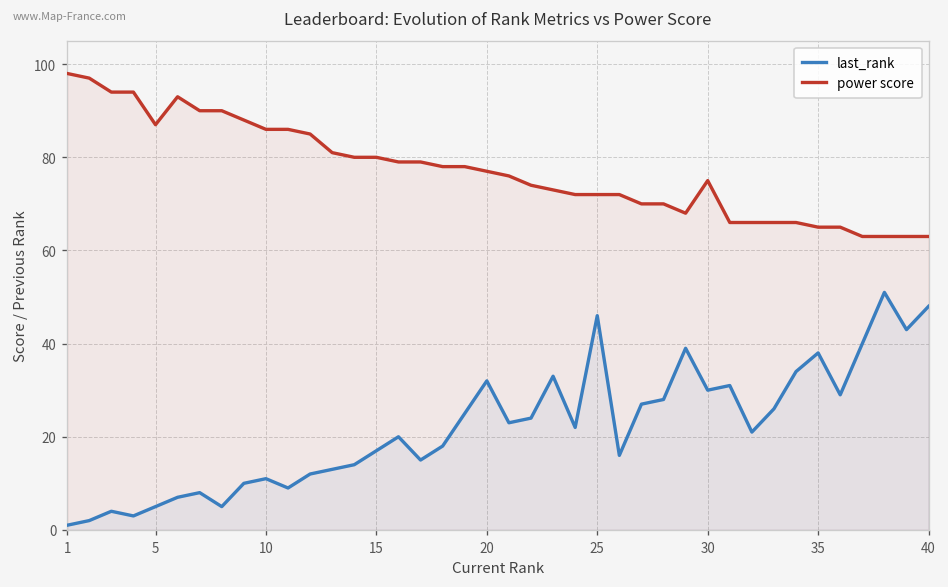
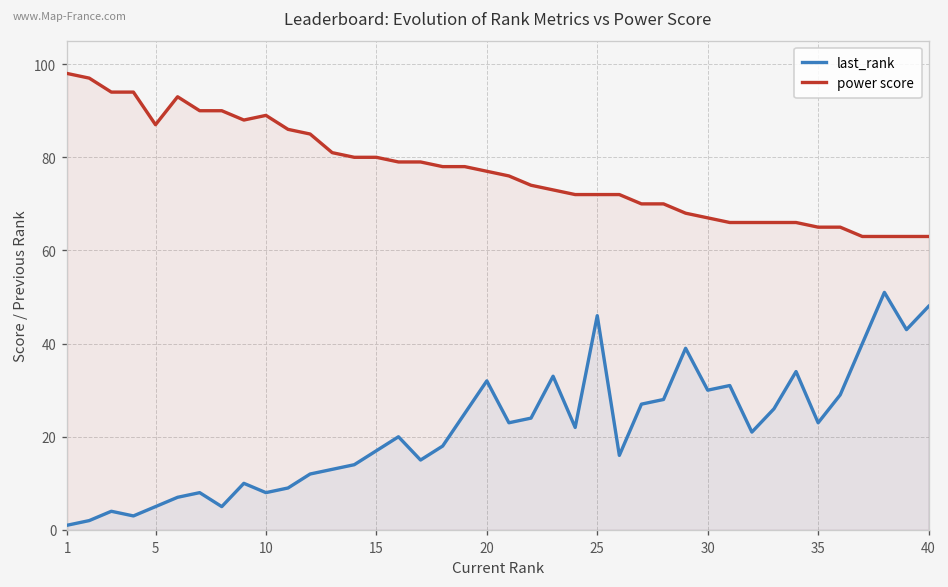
last_rank, 10: 11 -> 8
power score, 10: 86 -> 89
power score, 30: 75 -> 67
last_rank, 35: 38 -> 23
